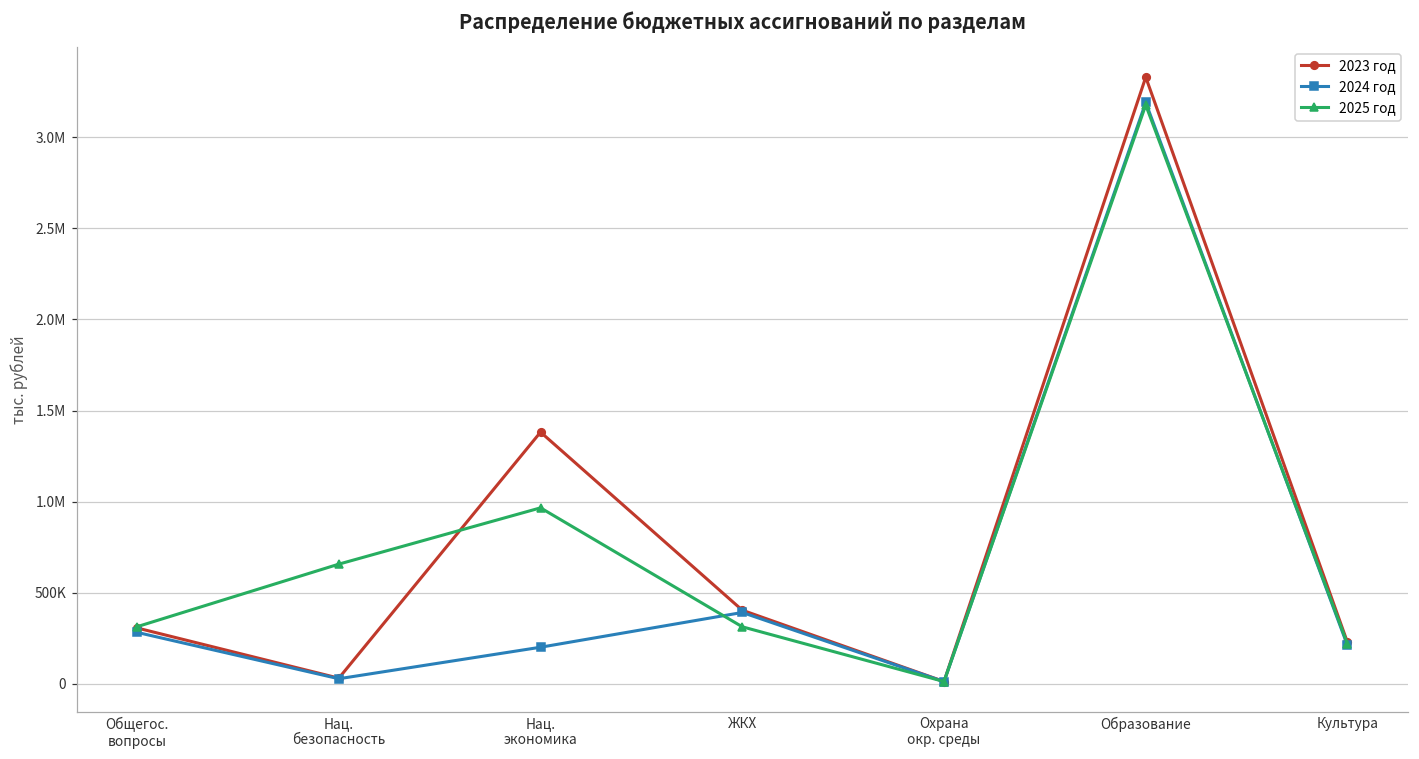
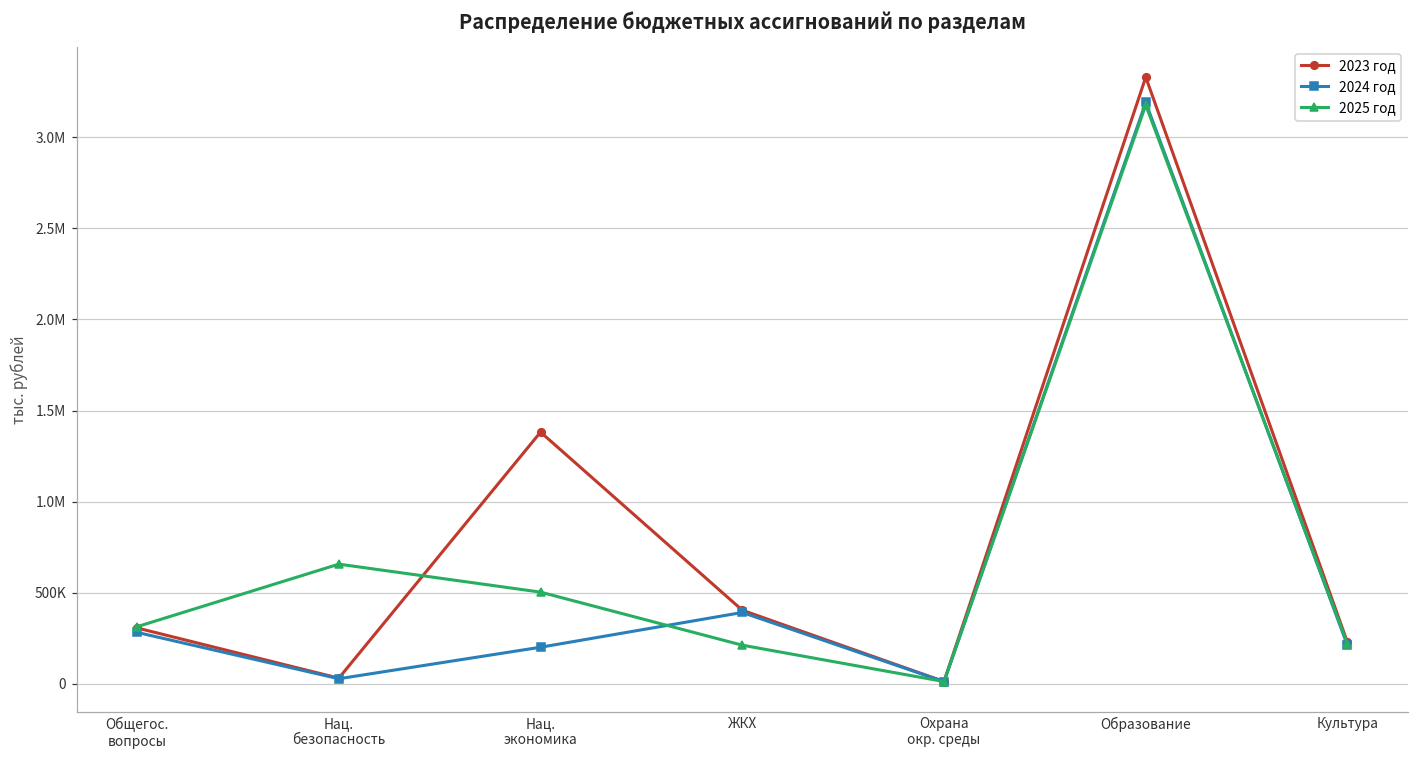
2025 год, Нац. экономика: 970000 -> 500000
2025 год, ЖКХ: 310000 -> 210000
